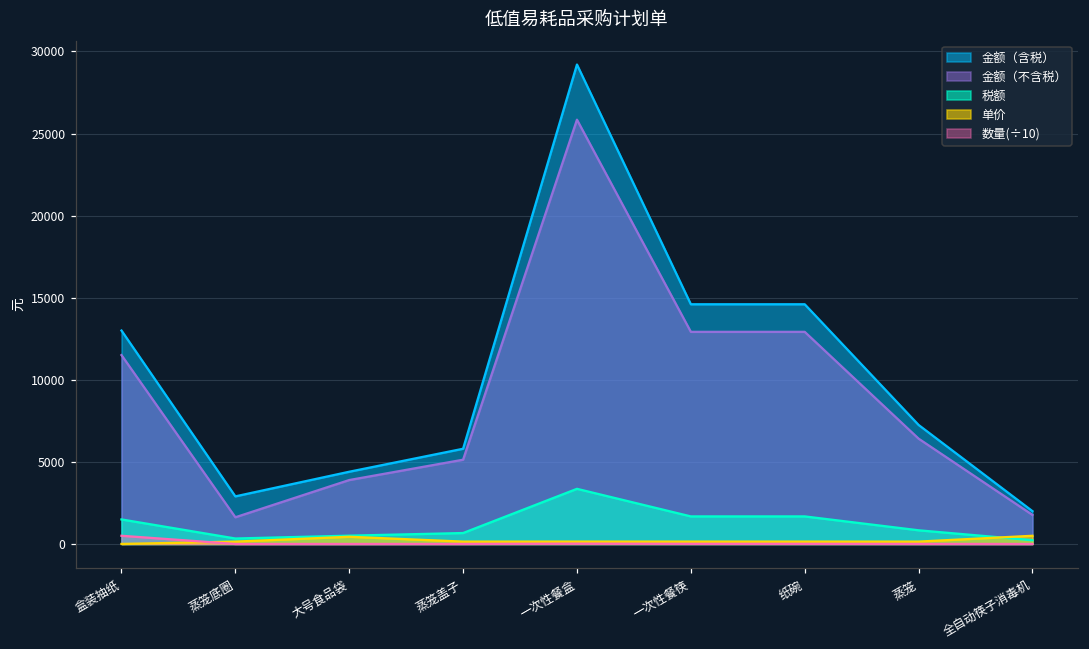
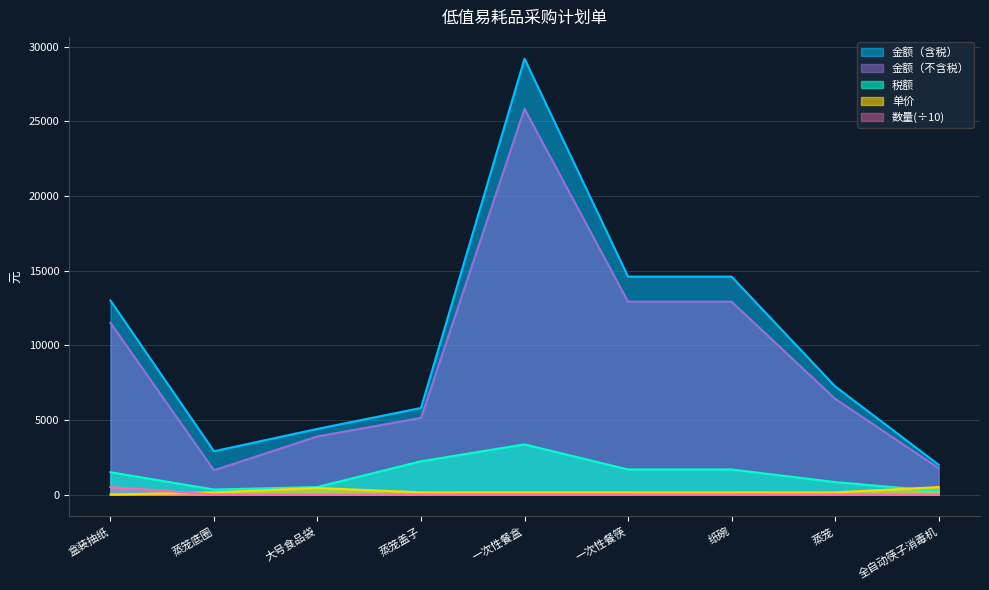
税额, 蒸笼盖子: 700 -> 2200
